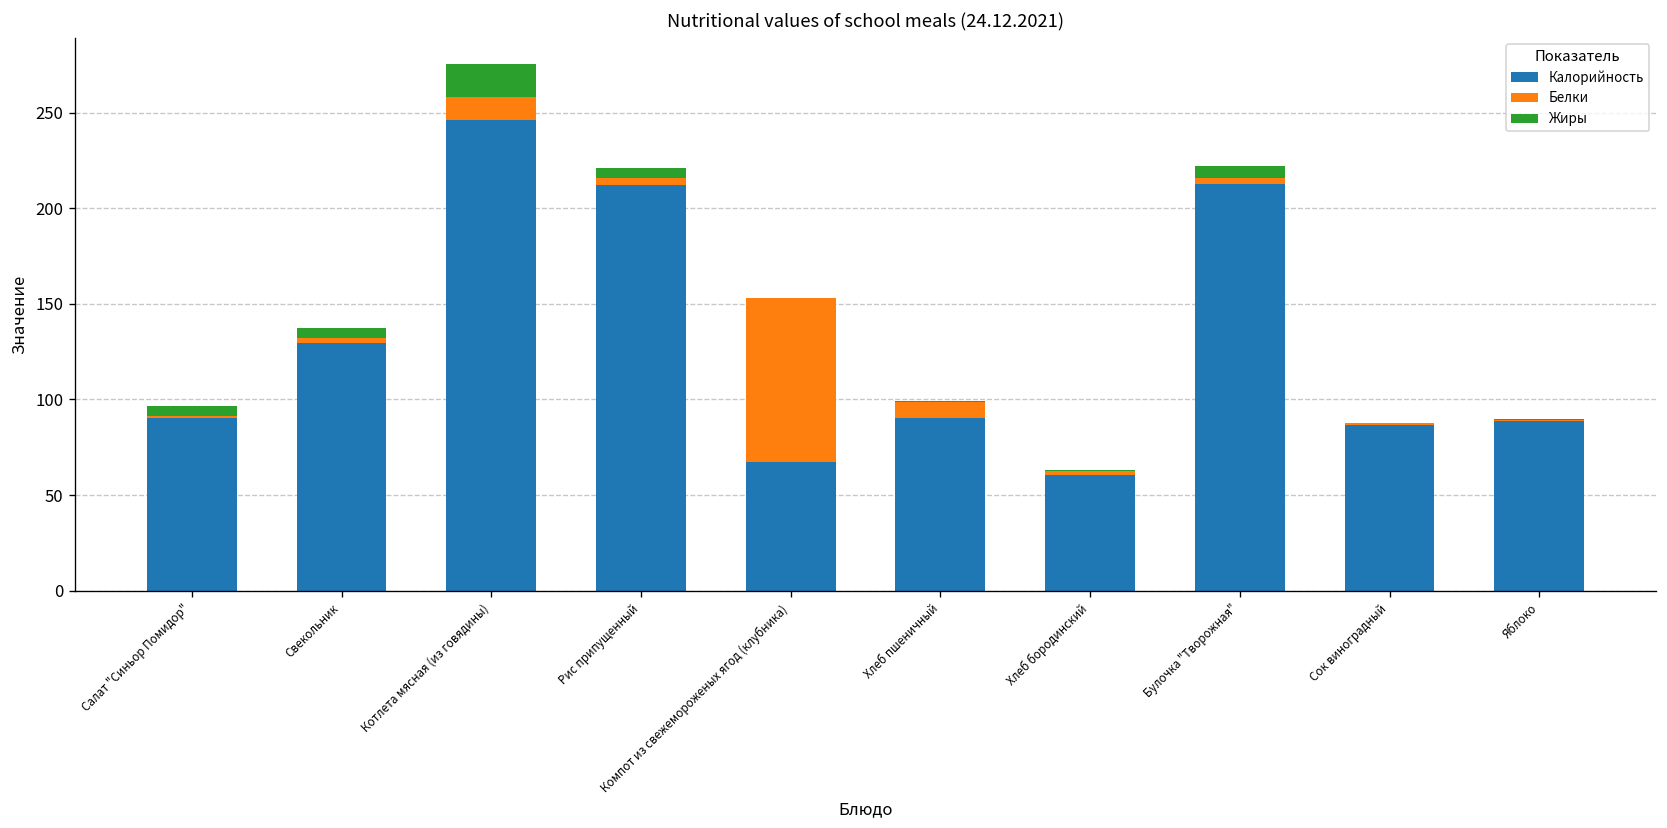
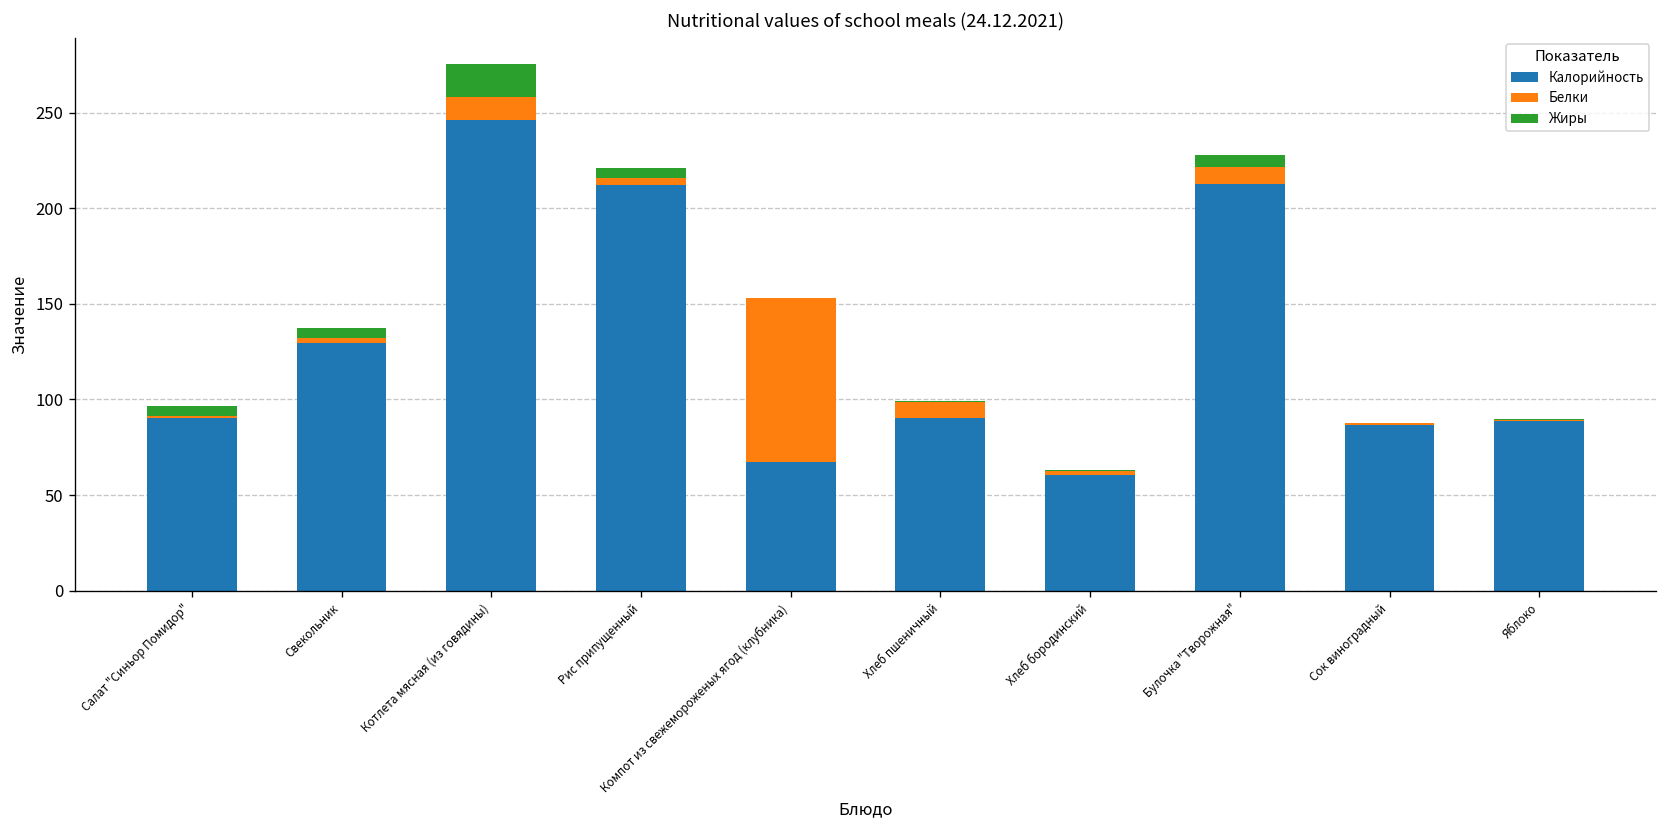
Белки, Булочка "Творожная": 3 -> 9
